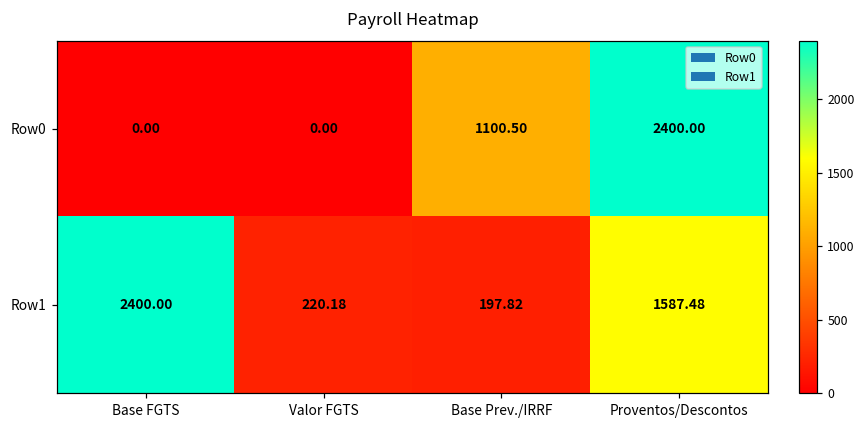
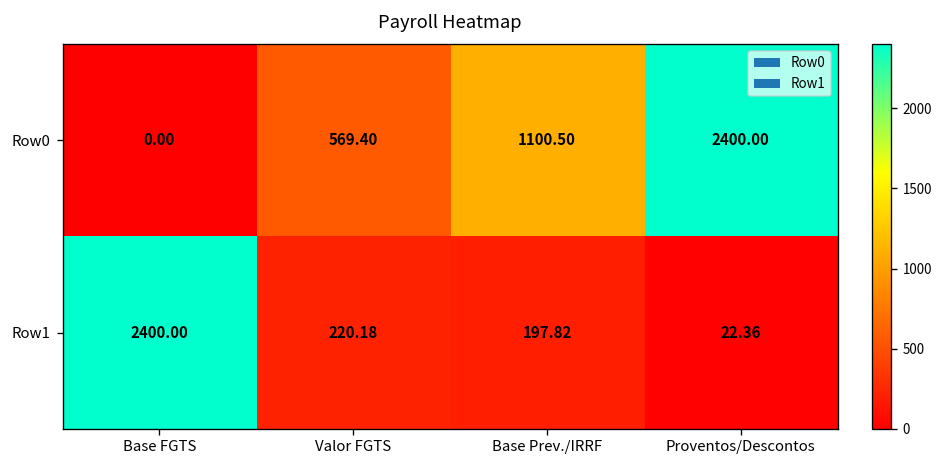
Row0, Valor FGTS: 0.00 -> 569.40
Row1, Proventos/Descontos: 1587.48 -> 22.36
